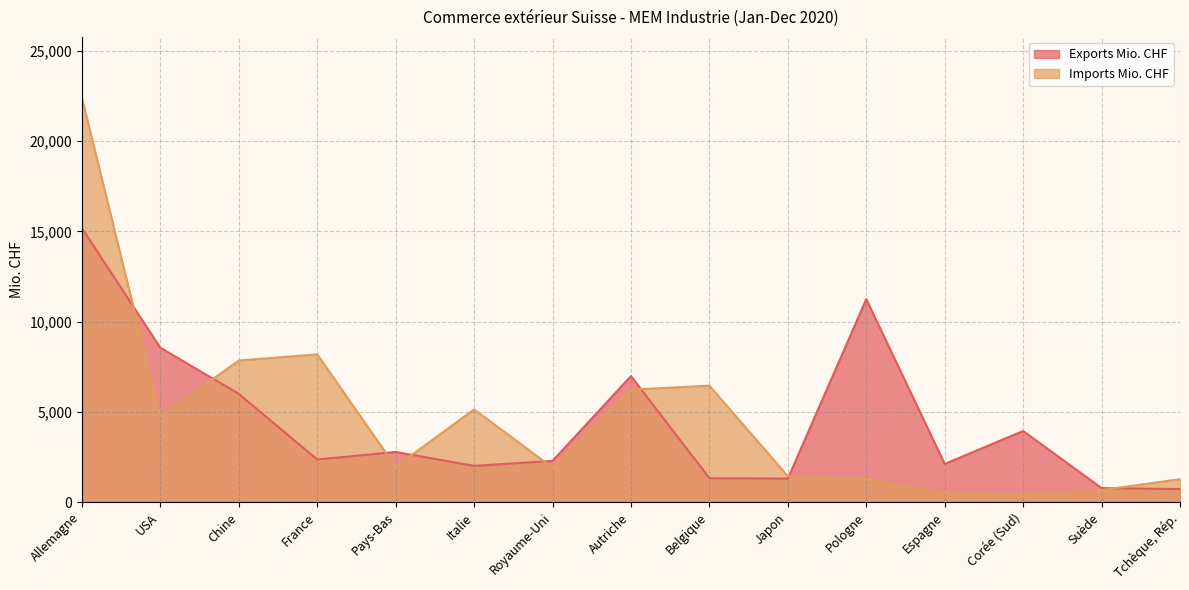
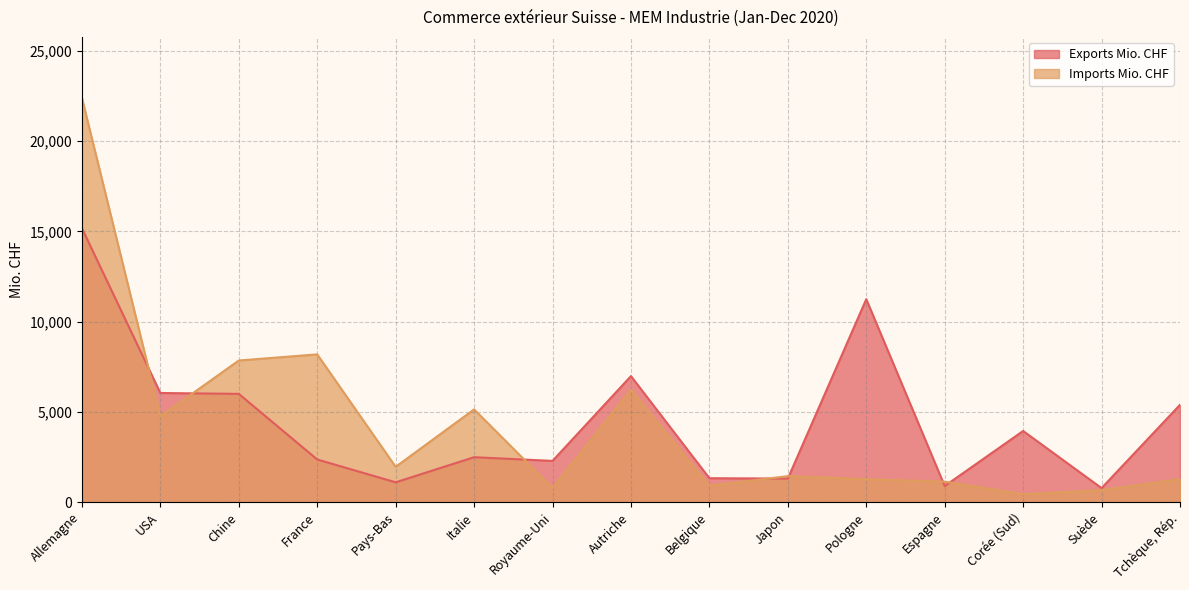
Exports Mio. CHF, USA: 8,600 -> 6,000
Exports Mio. CHF, Pays-Bas: 2,800 -> 1,100
Exports Mio. CHF, Italie: 2,000 -> 2,500
Imports Mio. CHF, Royaume-Uni: 1,900 -> 800
Imports Mio. CHF, Belgique: 6,400 -> 900
Exports Mio. CHF, Espagne: 2,100 -> 900
Imports Mio. CHF, Espagne: 500 -> 1,100
Exports Mio. CHF, Tchèque, Rép.: 700 -> 5,400
